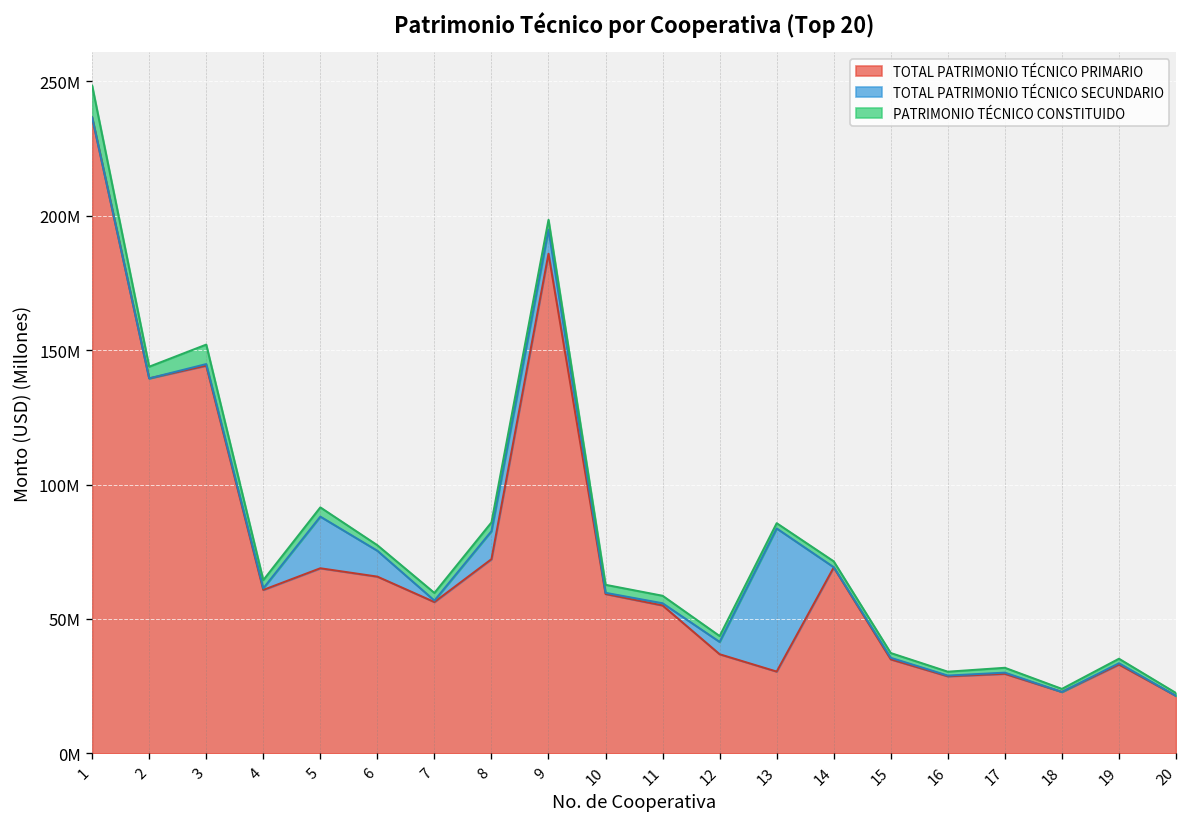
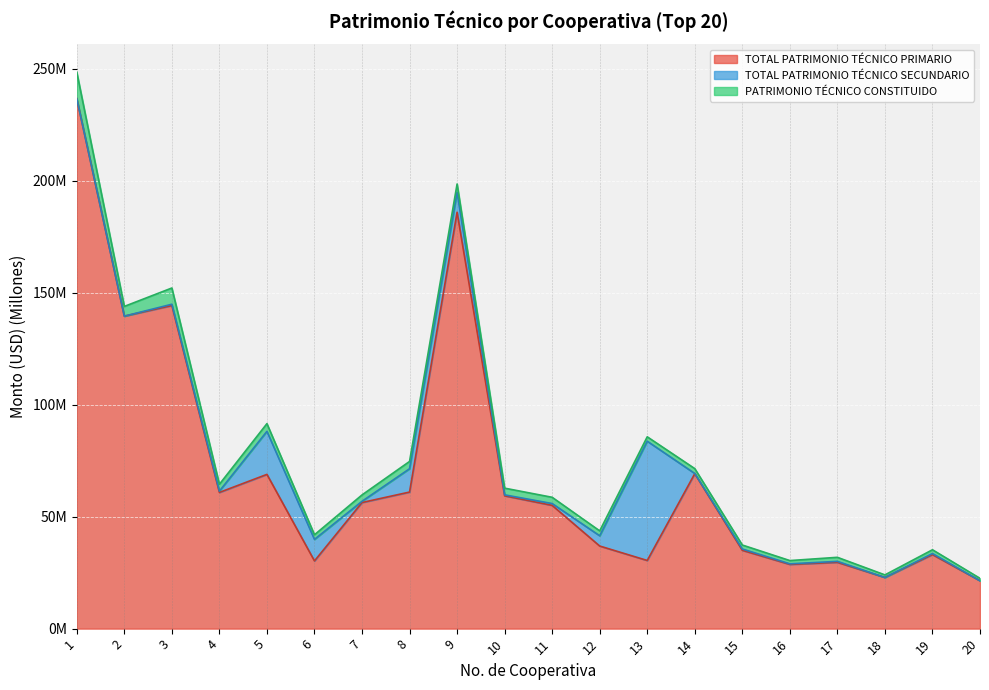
TOTAL PATRIMONIO TÉCNICO PRIMARIO, 6: 66000000 -> 30000000
TOTAL PATRIMONIO TÉCNICO PRIMARIO, 8: 72000000 -> 61000000
